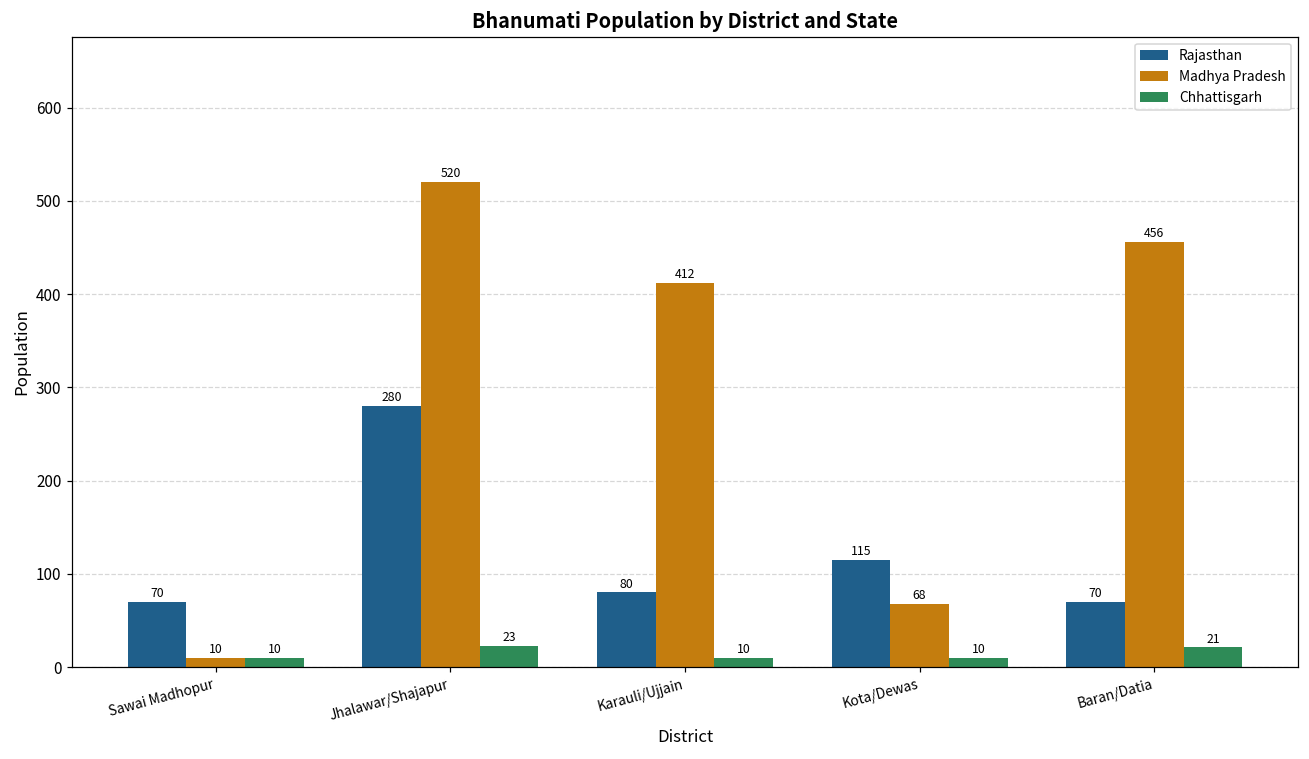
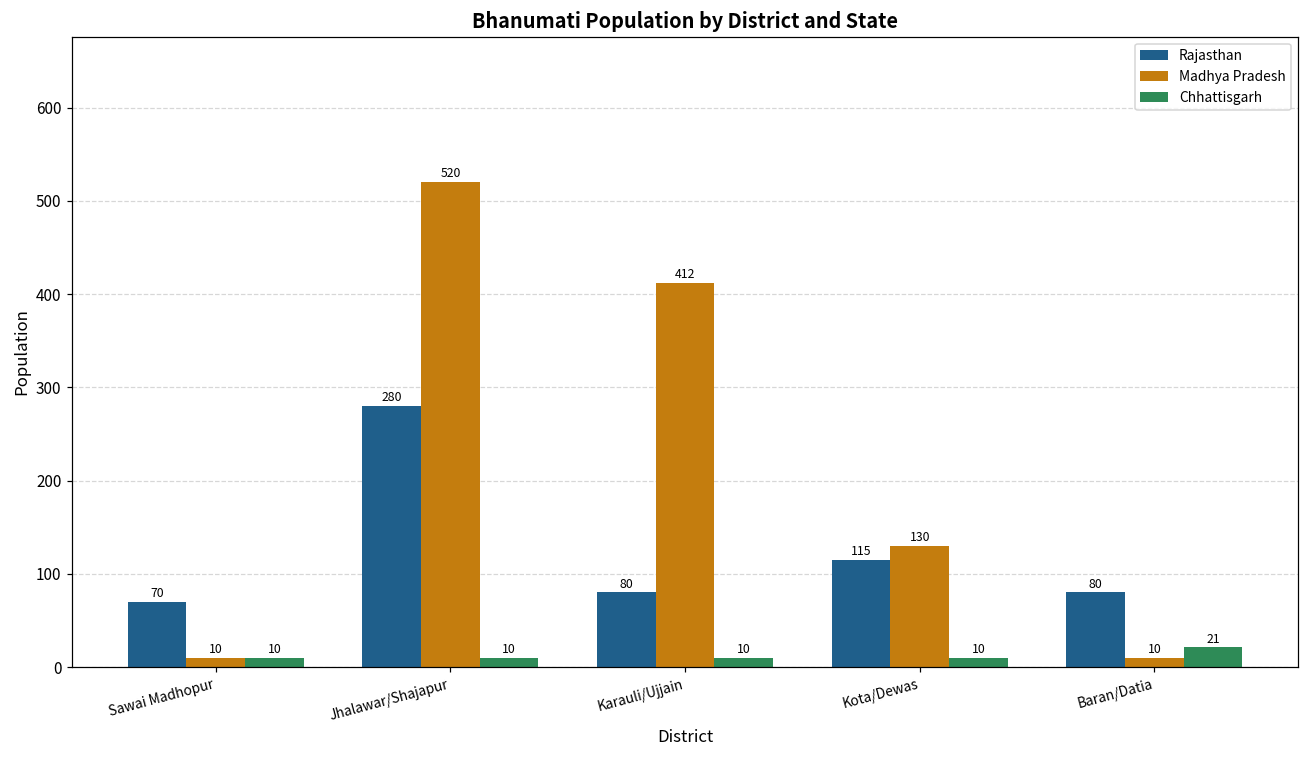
Chhattisgarh, Jhalawar/Shajapur: 23 -> 10
Madhya Pradesh, Kota/Dewas: 68 -> 130
Rajasthan, Baran/Datia: 70 -> 80
Madhya Pradesh, Baran/Datia: 456 -> 10
